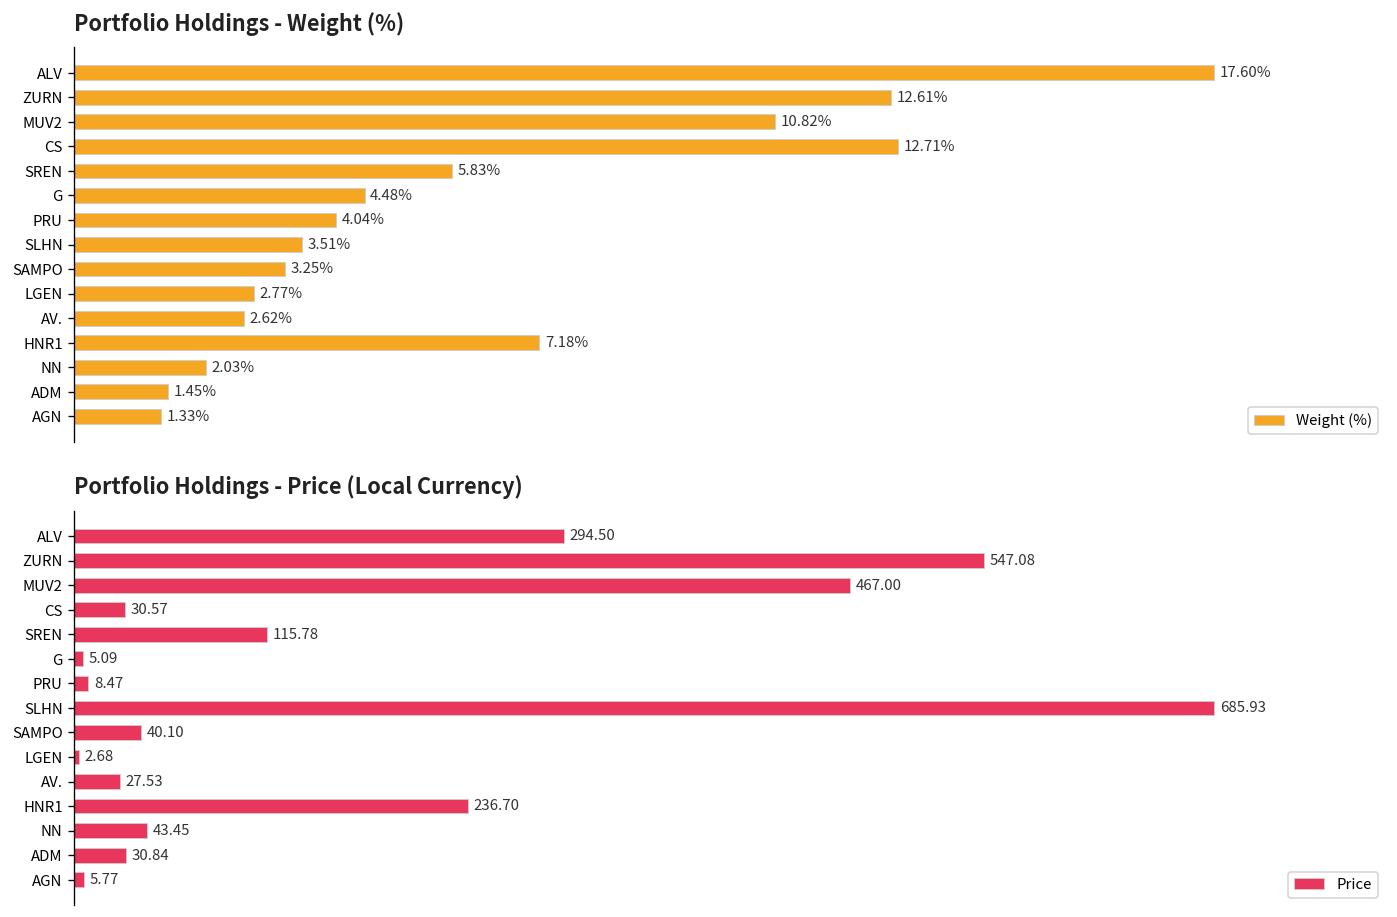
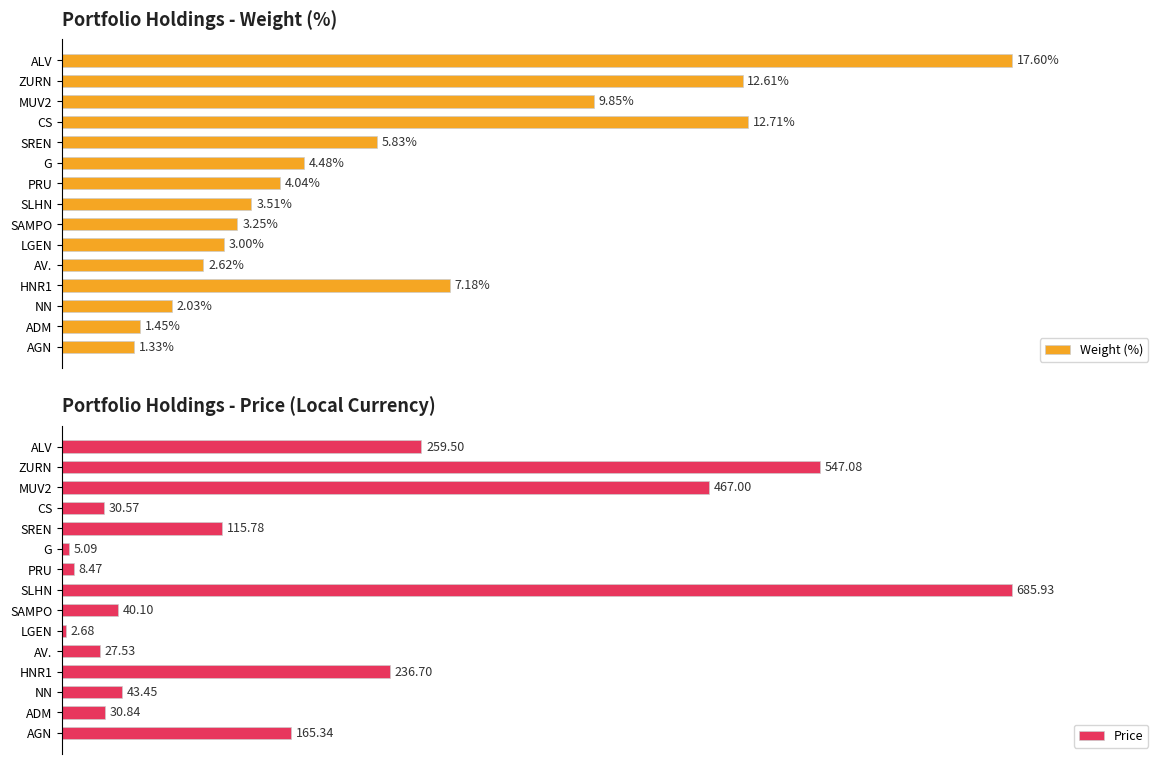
Portfolio Holdings - Weight (%), MUV2: 10.82% -> 9.85%
Portfolio Holdings - Weight (%), LGEN: 2.77% -> 3.00%
Portfolio Holdings - Price (Local Currency), ALV: 294.50 -> 259.50
Portfolio Holdings - Price (Local Currency), AGN: 5.77 -> 165.34
